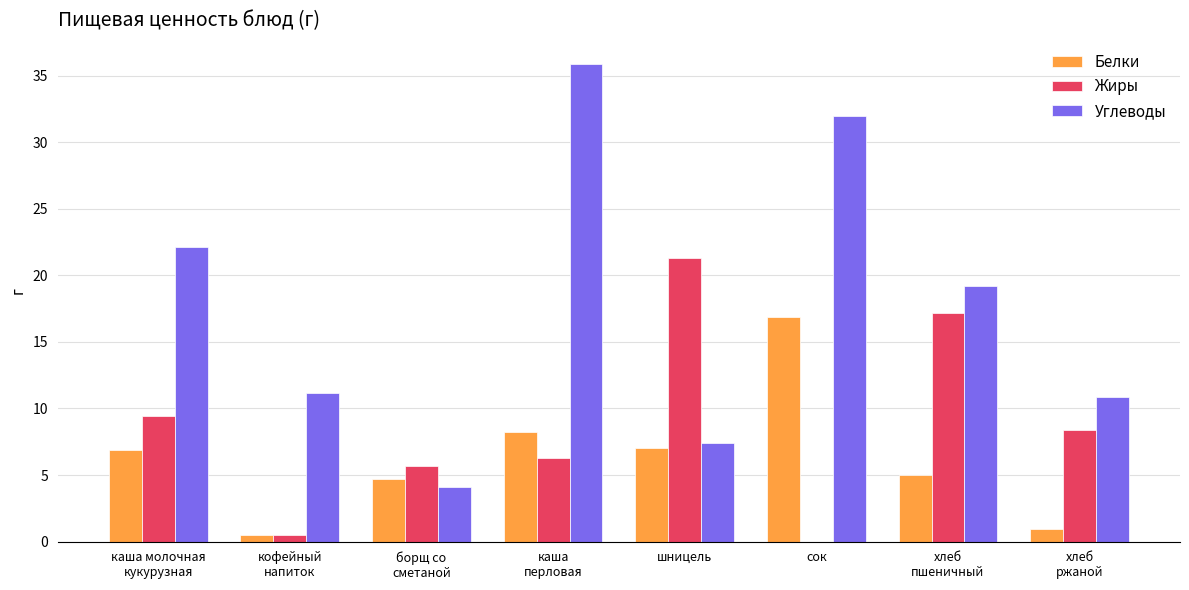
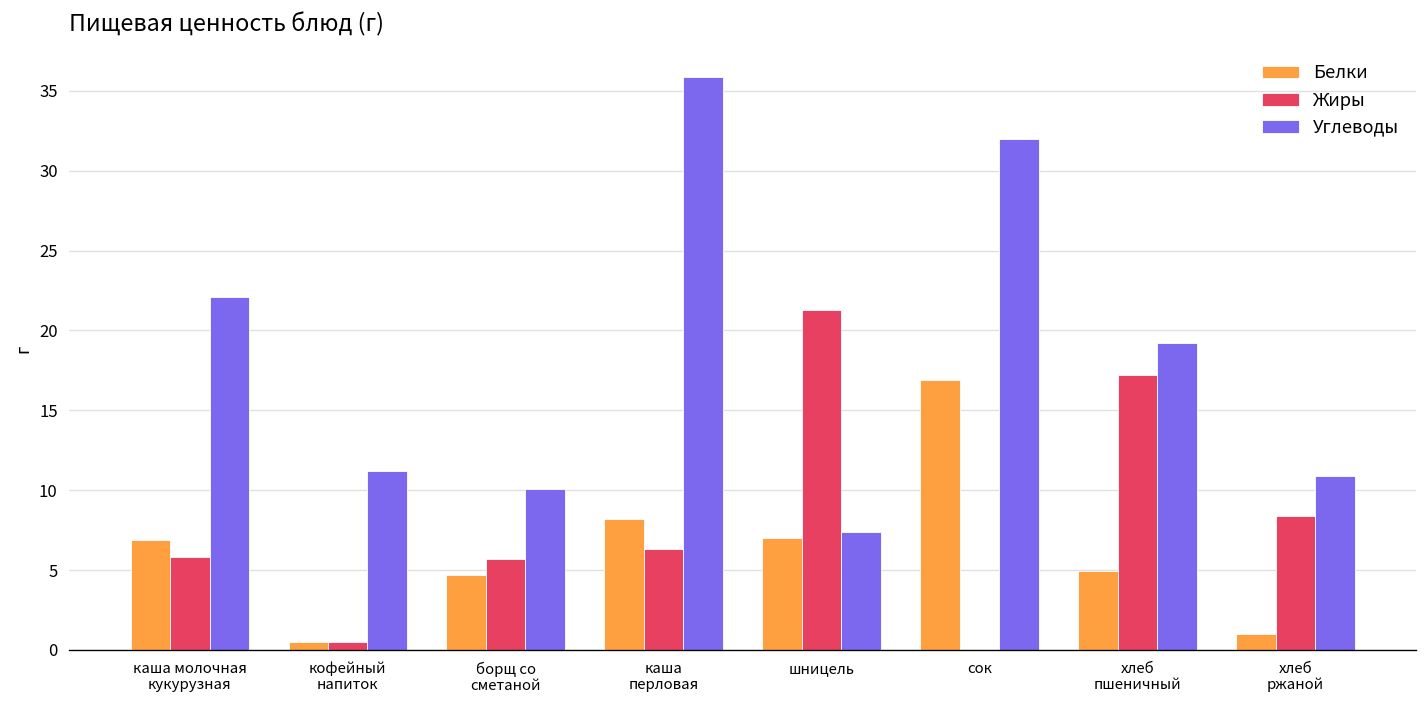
Жиры, каша молочная кукурузная: 9.4 -> 5.8
Углеводы, борщ со сметаной: 4.1 -> 10.1
